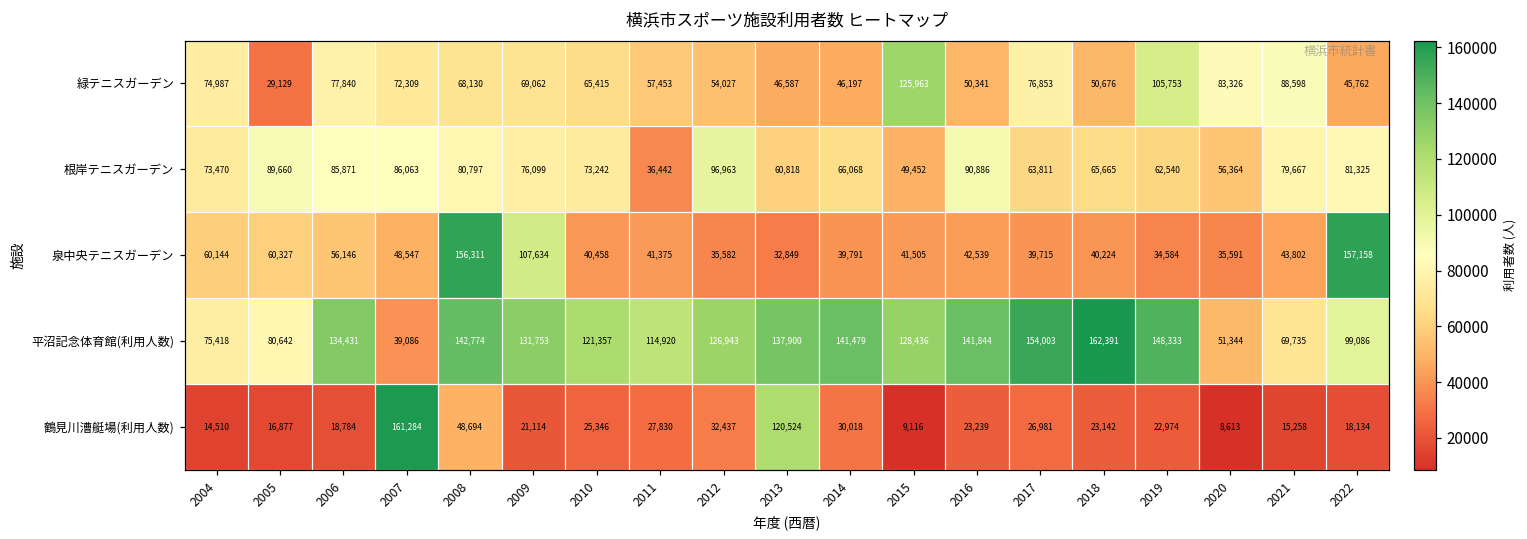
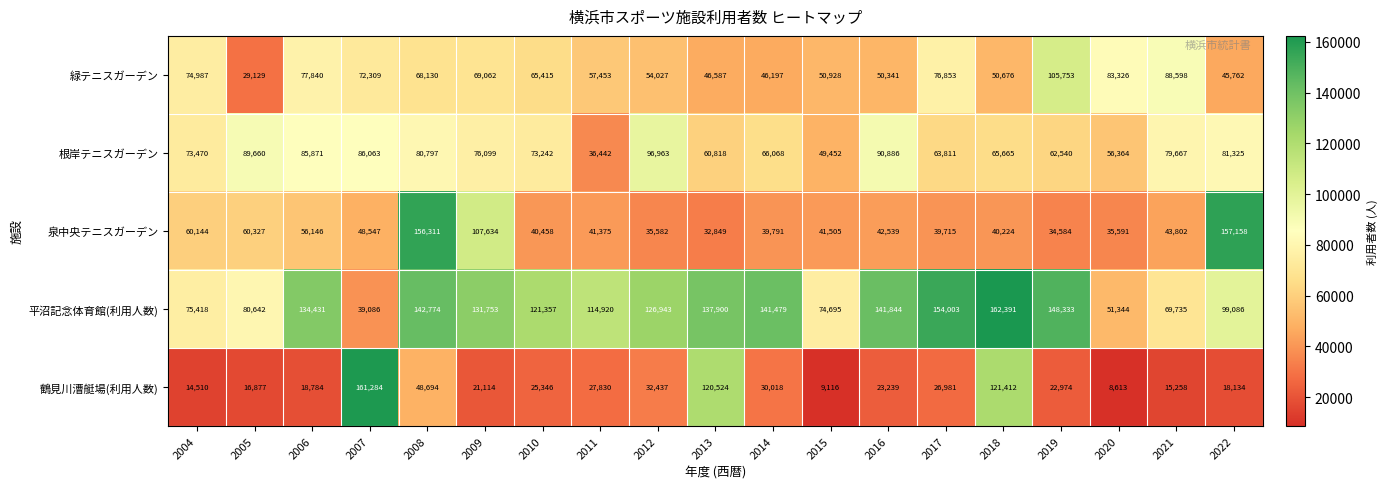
緑テニスガーデン, 2015: 125,963 -> 50,928
平沼記念体育館(利用人数), 2015: 128,436 -> 74,695
鶴見川漕艇場(利用人数), 2018: 23,142 -> 121,412
